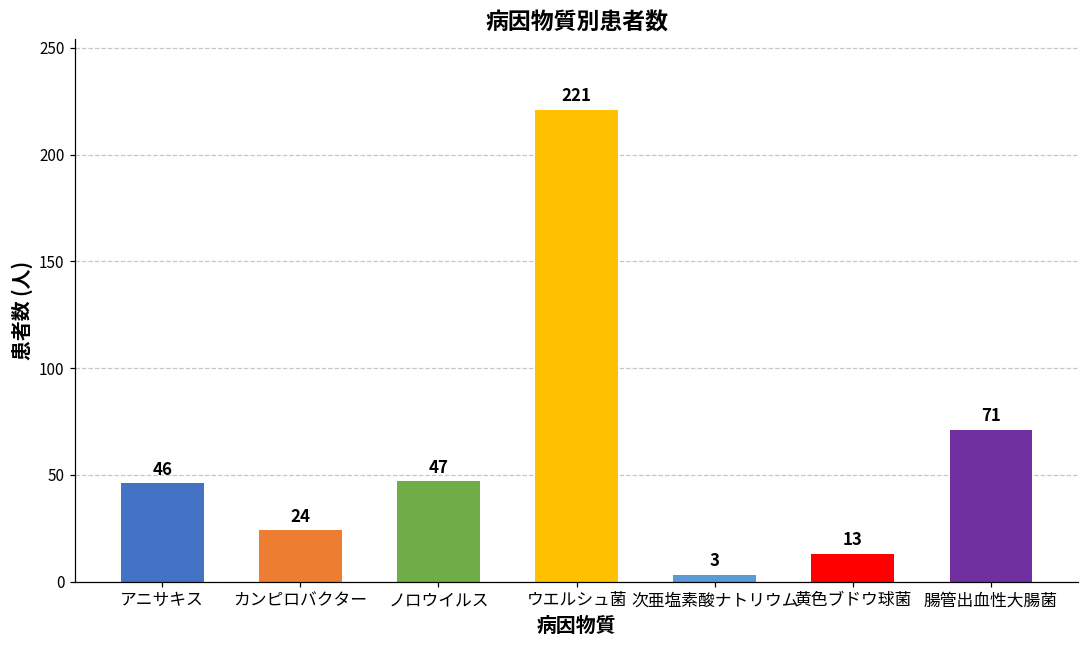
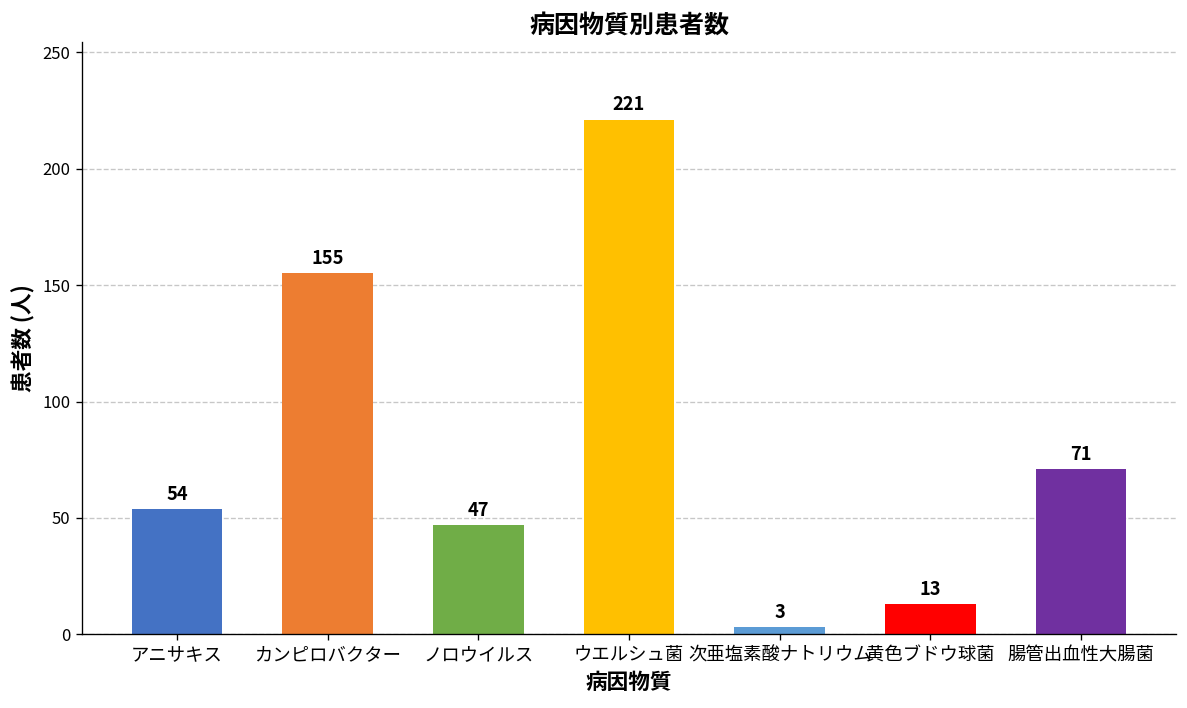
アニサキス: 46 -> 54
カンピロバクター: 24 -> 155
